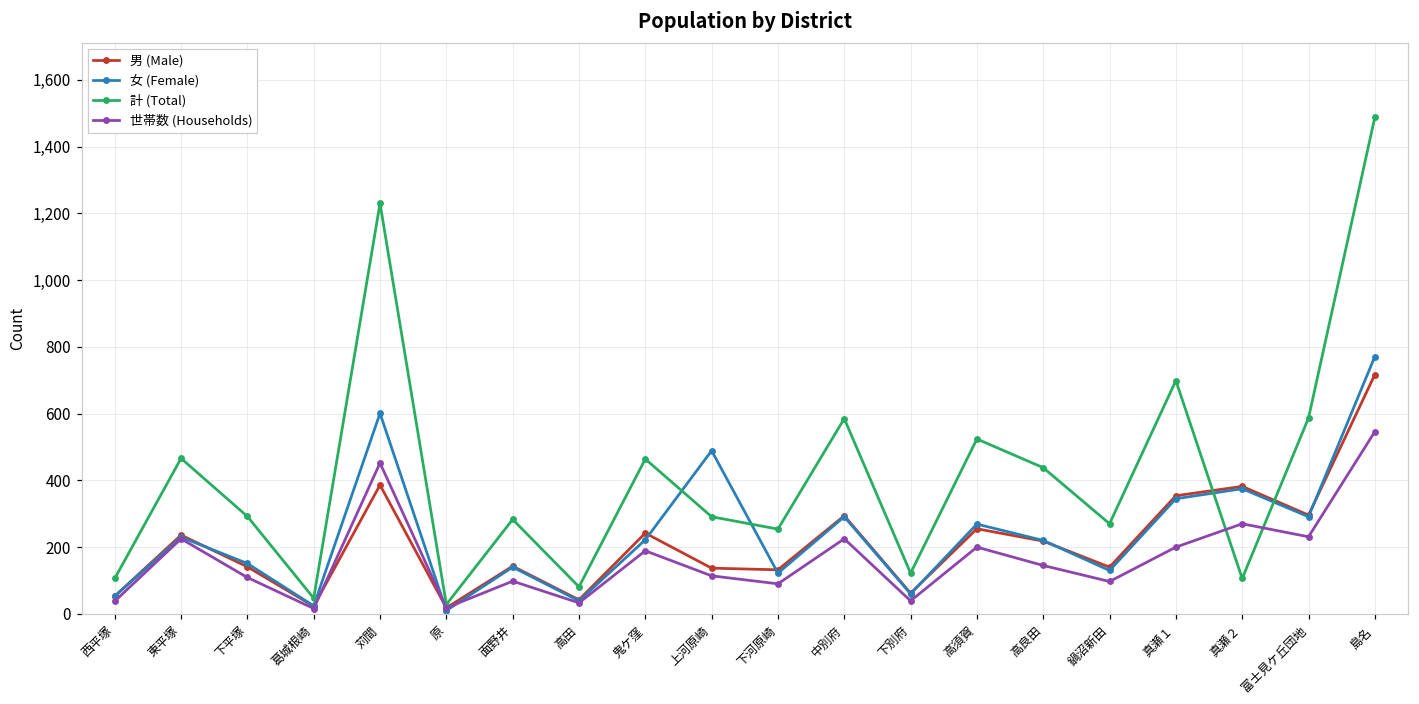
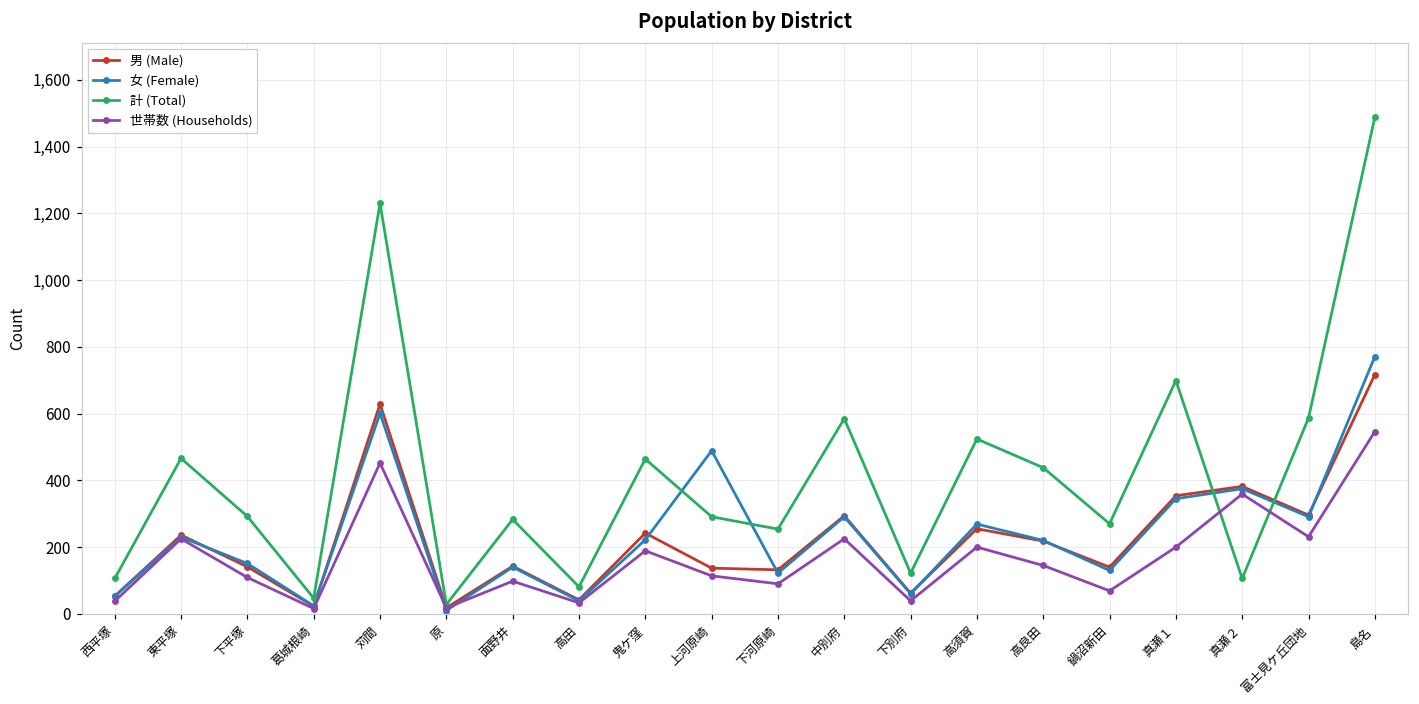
男 (Male), 苅間: 390 -> 630
世帯数 (Households), 鍋沼新田: 100 -> 70
世帯数 (Households), 真瀬２: 270 -> 360
